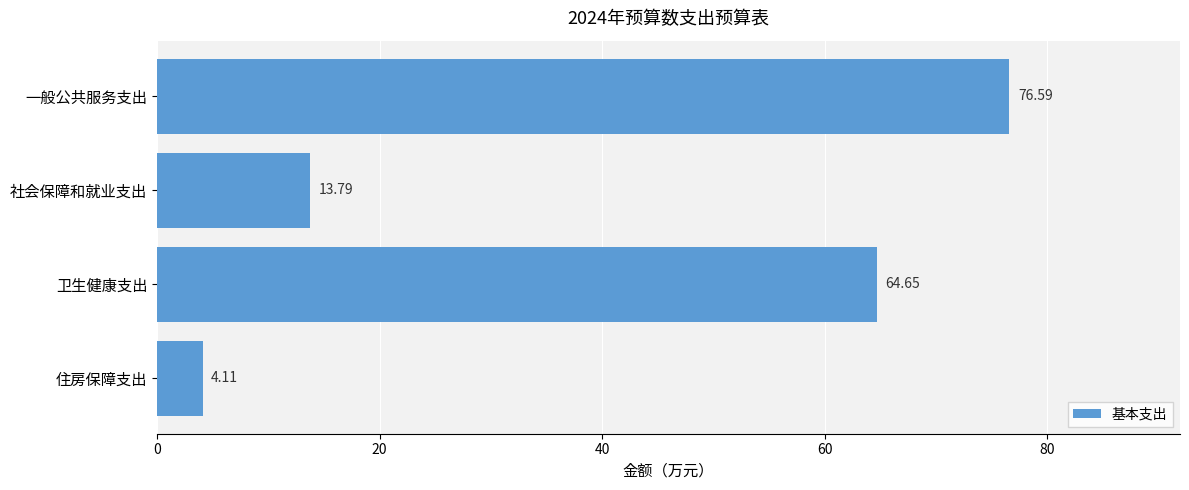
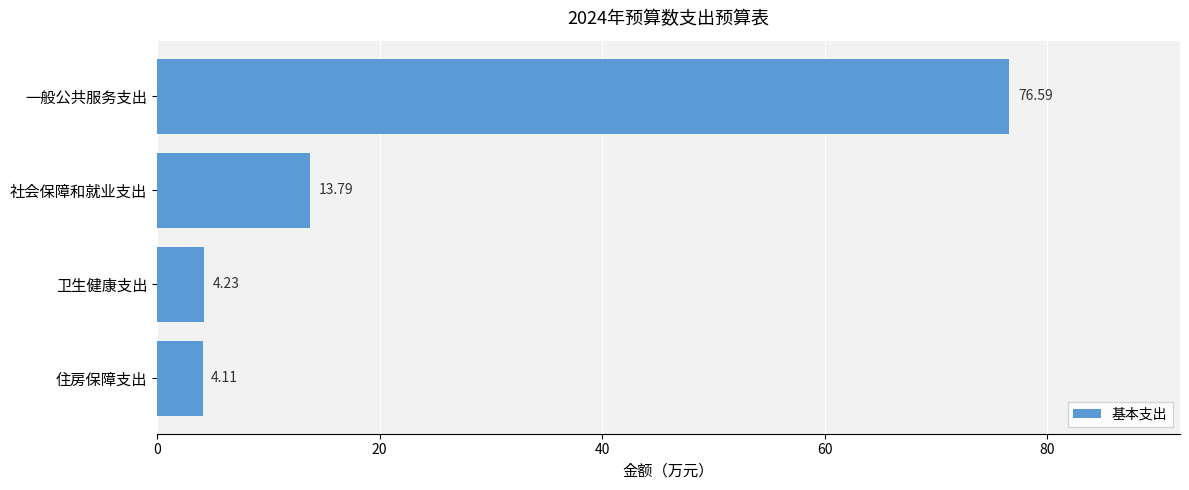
卫生健康支出: 64.65 -> 4.23
